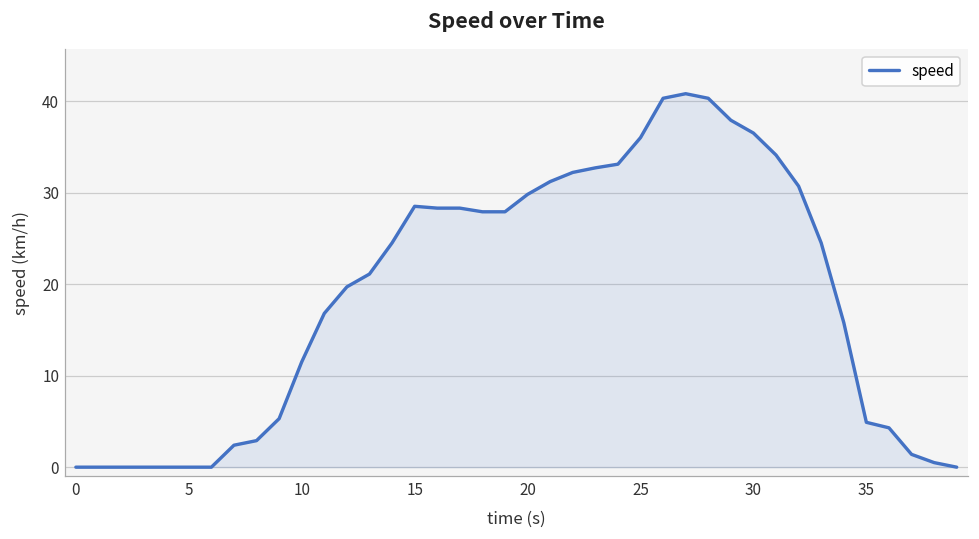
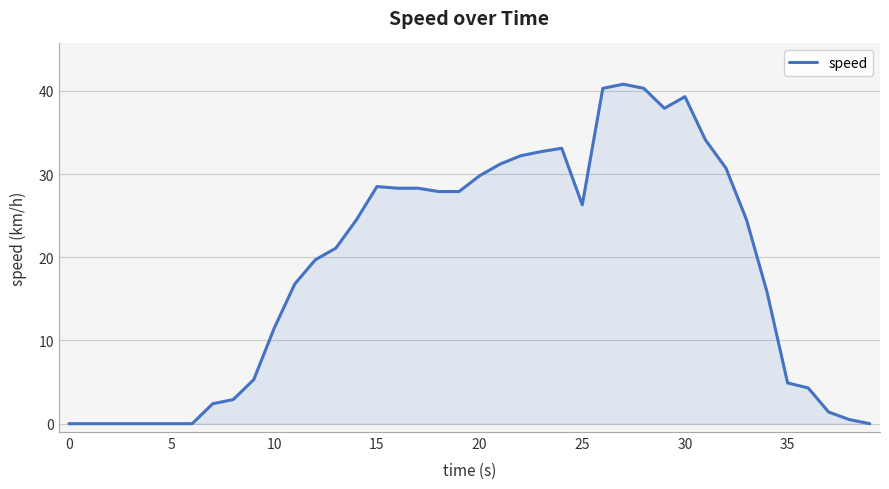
25: 36 -> 26
30: 37 -> 39
